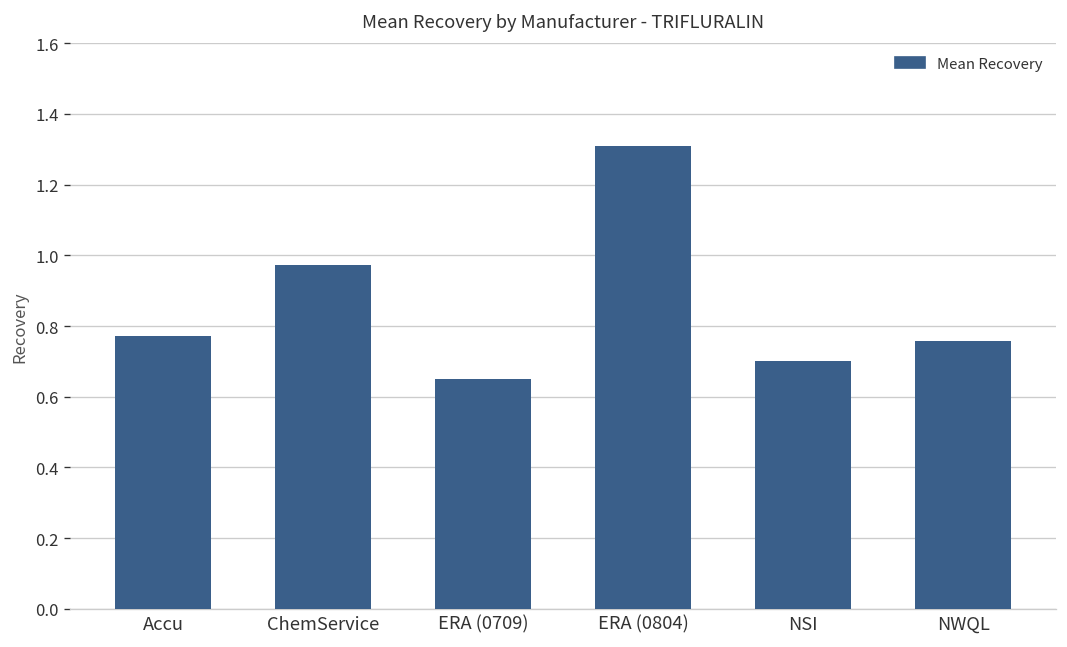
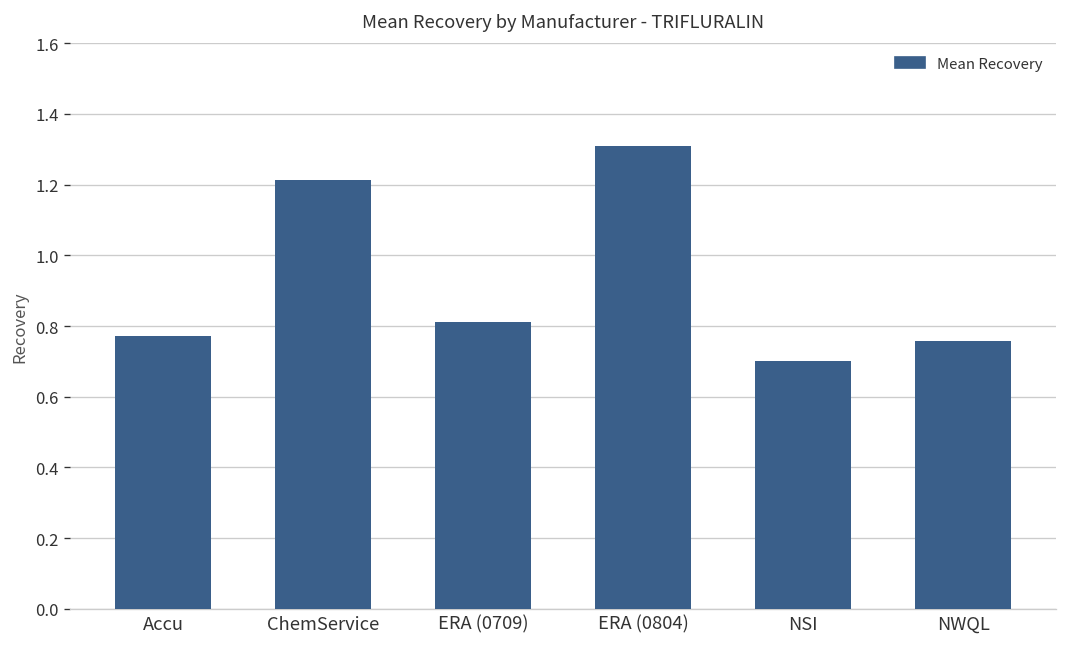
ChemService: 0.97 -> 1.21
ERA (0709): 0.65 -> 0.81
